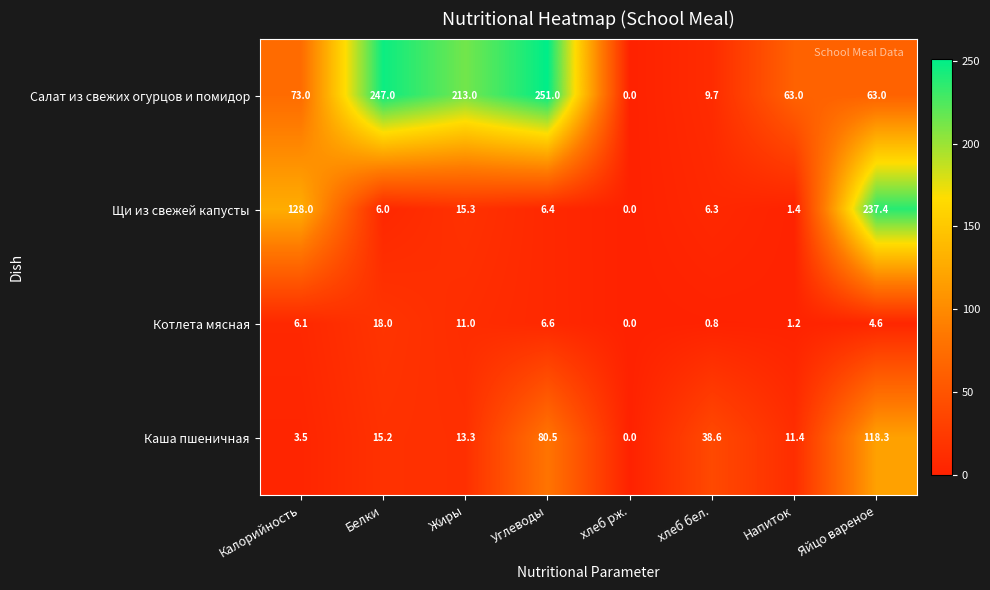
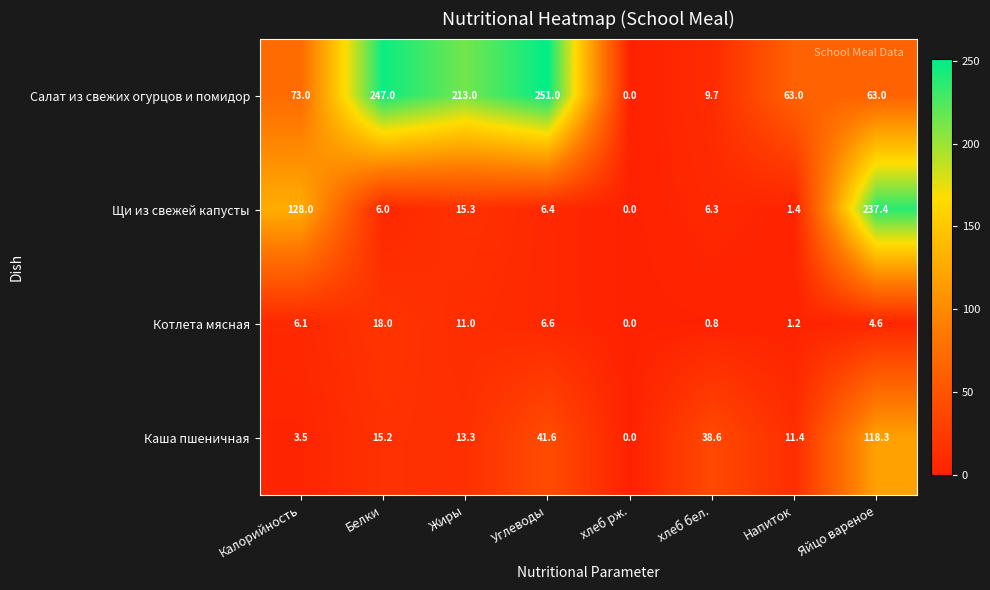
Каша пшеничная, Углеводы: 80.5 -> 41.6
